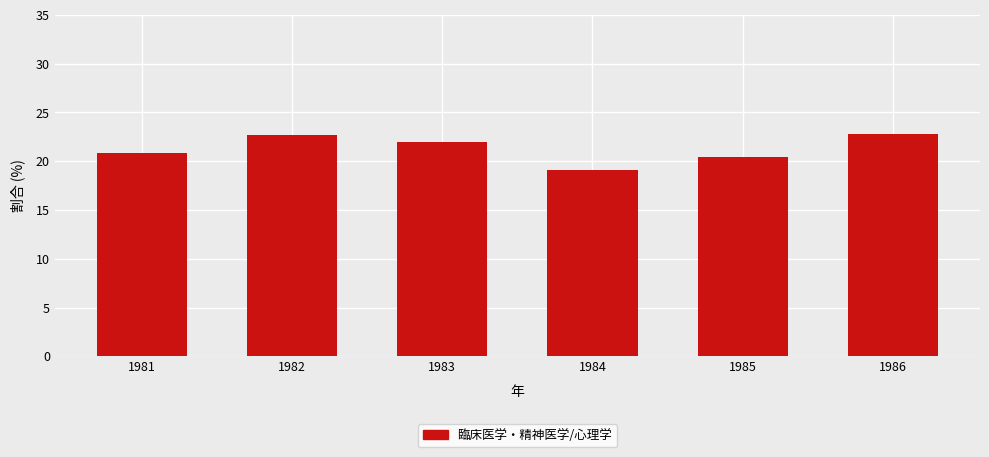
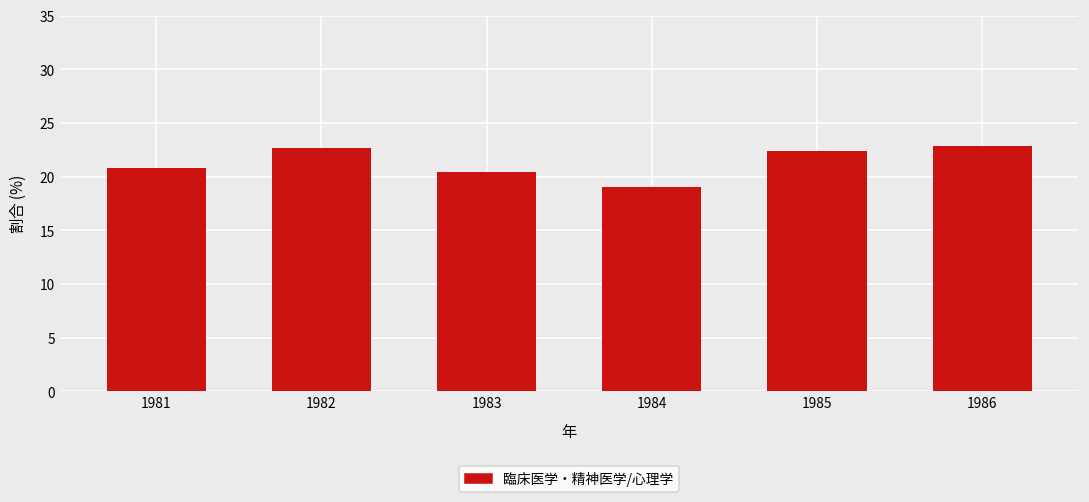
1983: 22 -> 20
1985: 20 -> 22
